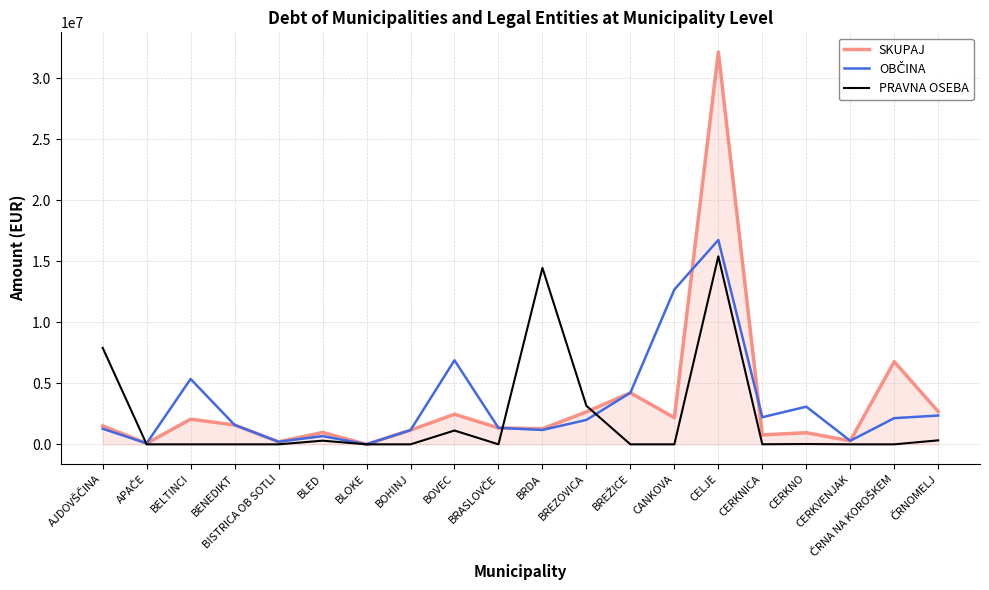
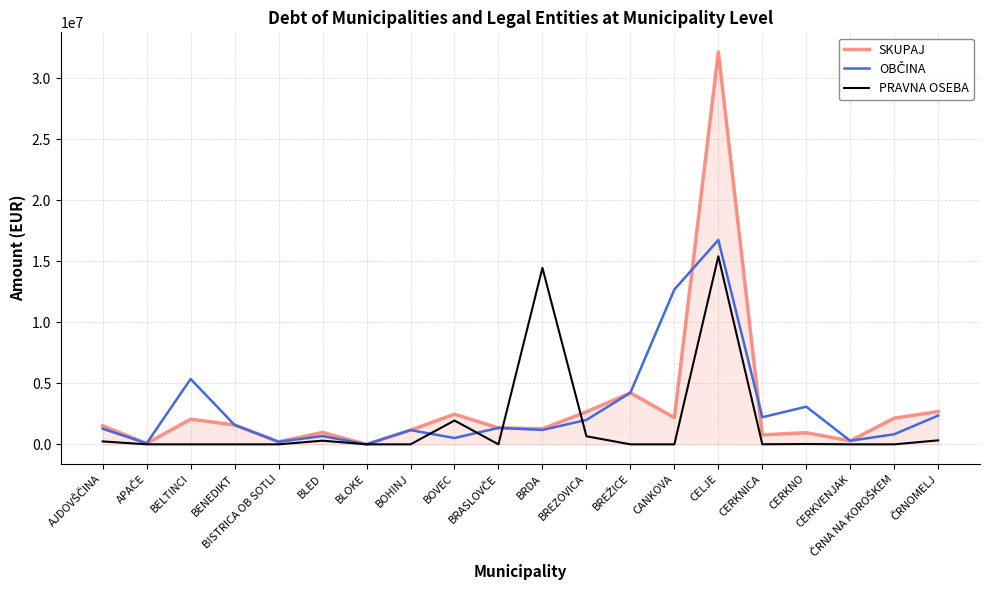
PRAVNA OSEBA, AJDOVŠČINA: 7900000 -> 200000
OBČINA, BOVEC: 6900000 -> 500000
PRAVNA OSEBA, BOVEC: 1100000 -> 2000000
PRAVNA OSEBA, BREZOVICA: 3200000 -> 700000
SKUPAJ, ČRNA NA KOROŠKEM: 6800000 -> 2100000
OBČINA, ČRNA NA KOROŠKEM: 2100000 -> 800000
